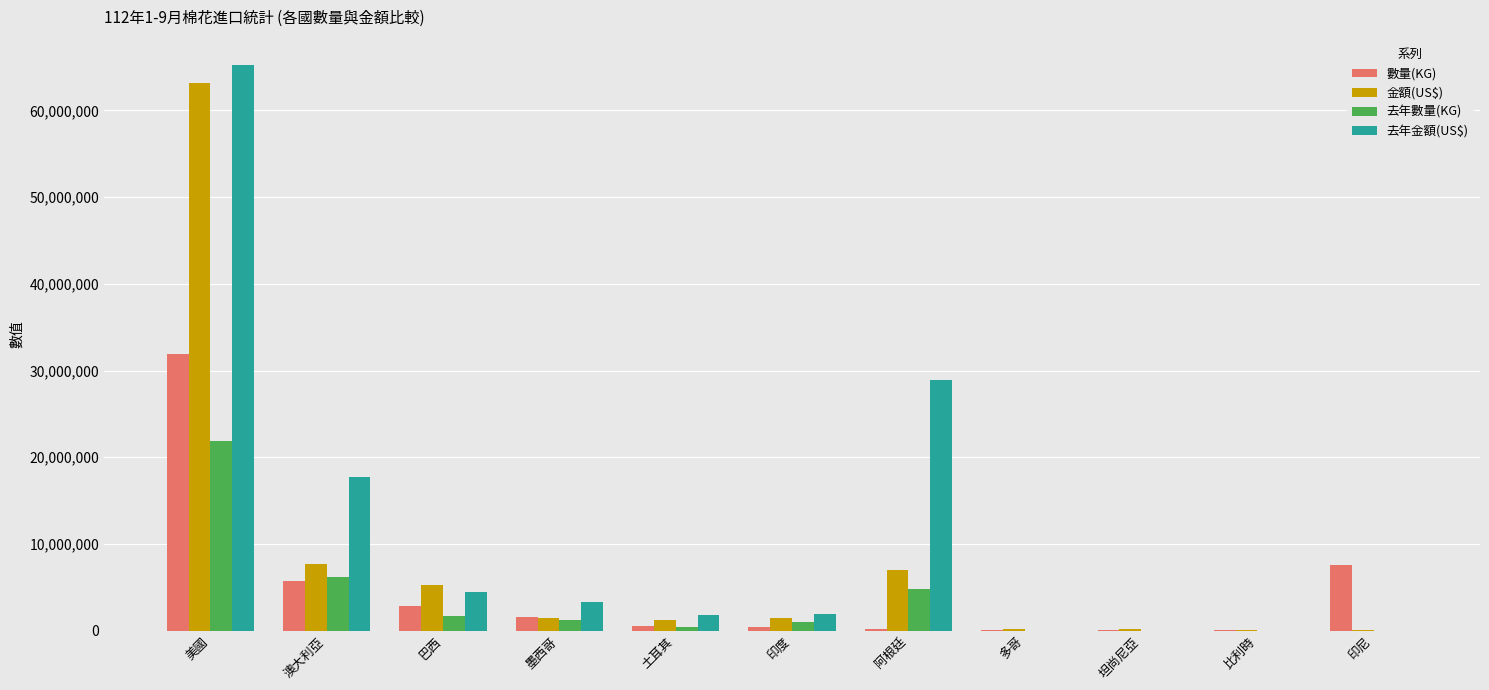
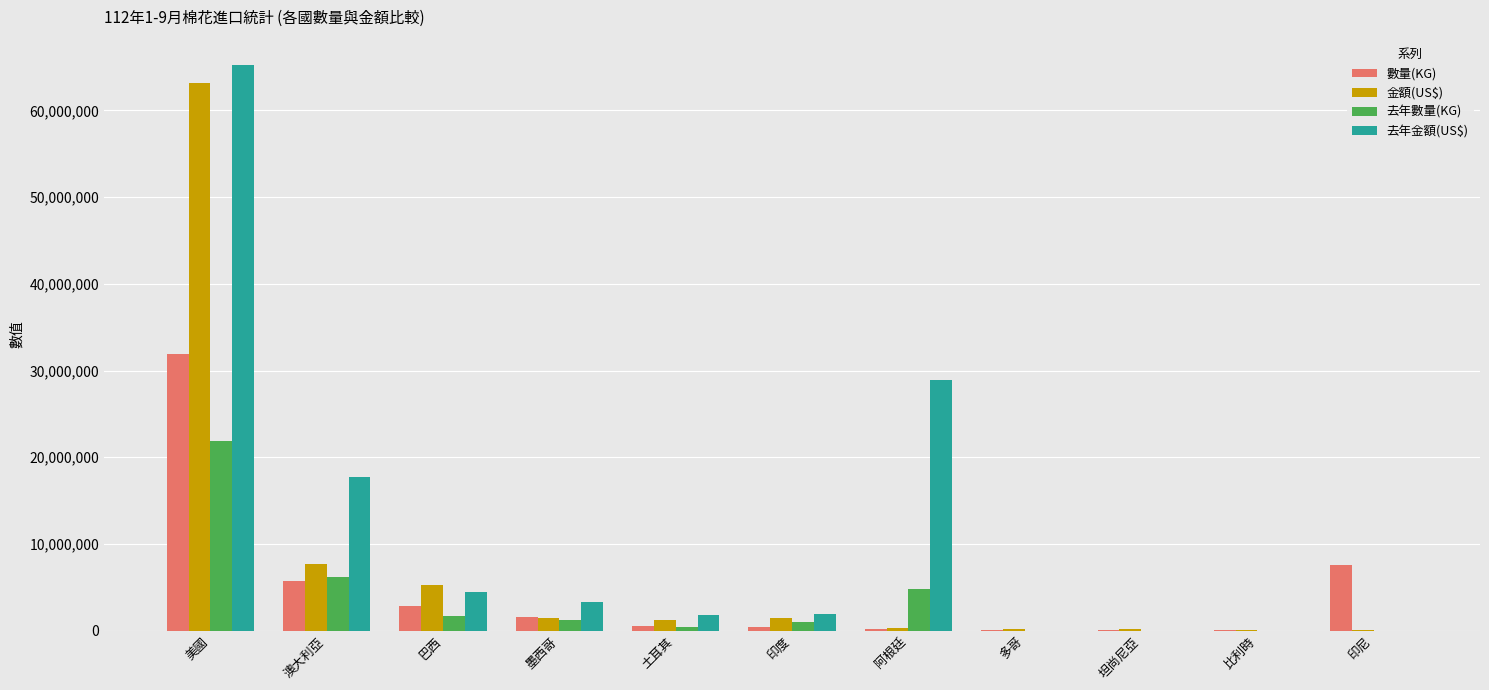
金額(US$), 阿根廷: 7,000,000 -> 0
